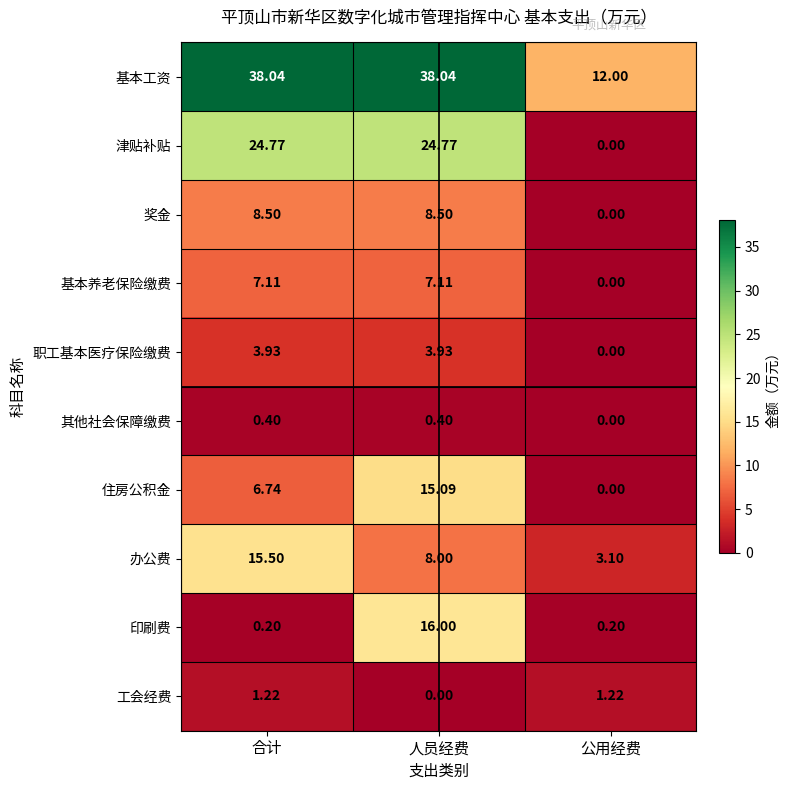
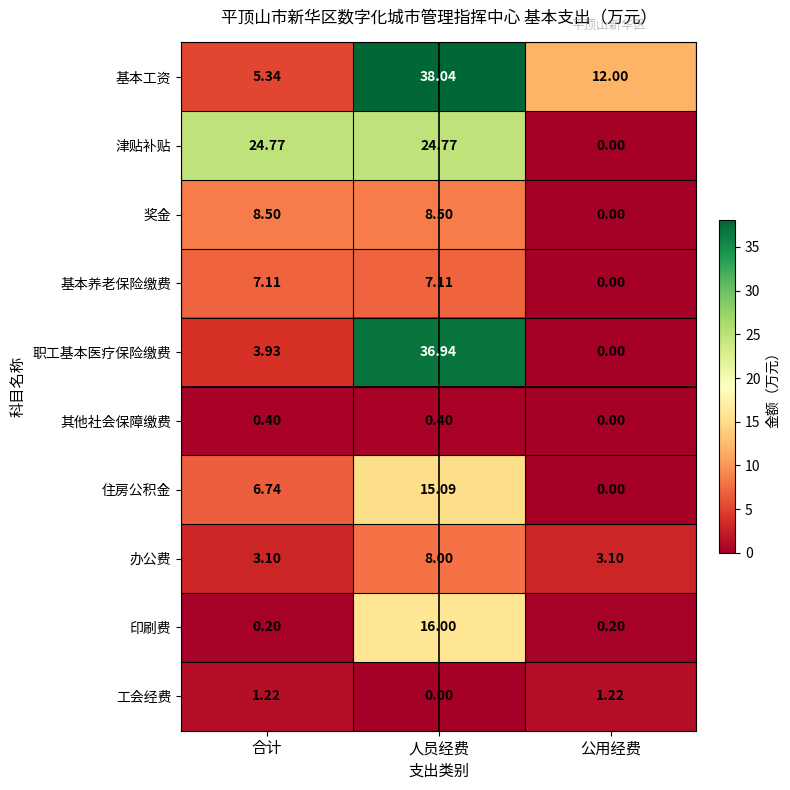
基本工资, 合计: 38.04 -> 5.34
职工基本医疗保险缴费, 人员经费: 3.93 -> 36.94
办公费, 合计: 15.50 -> 3.10
